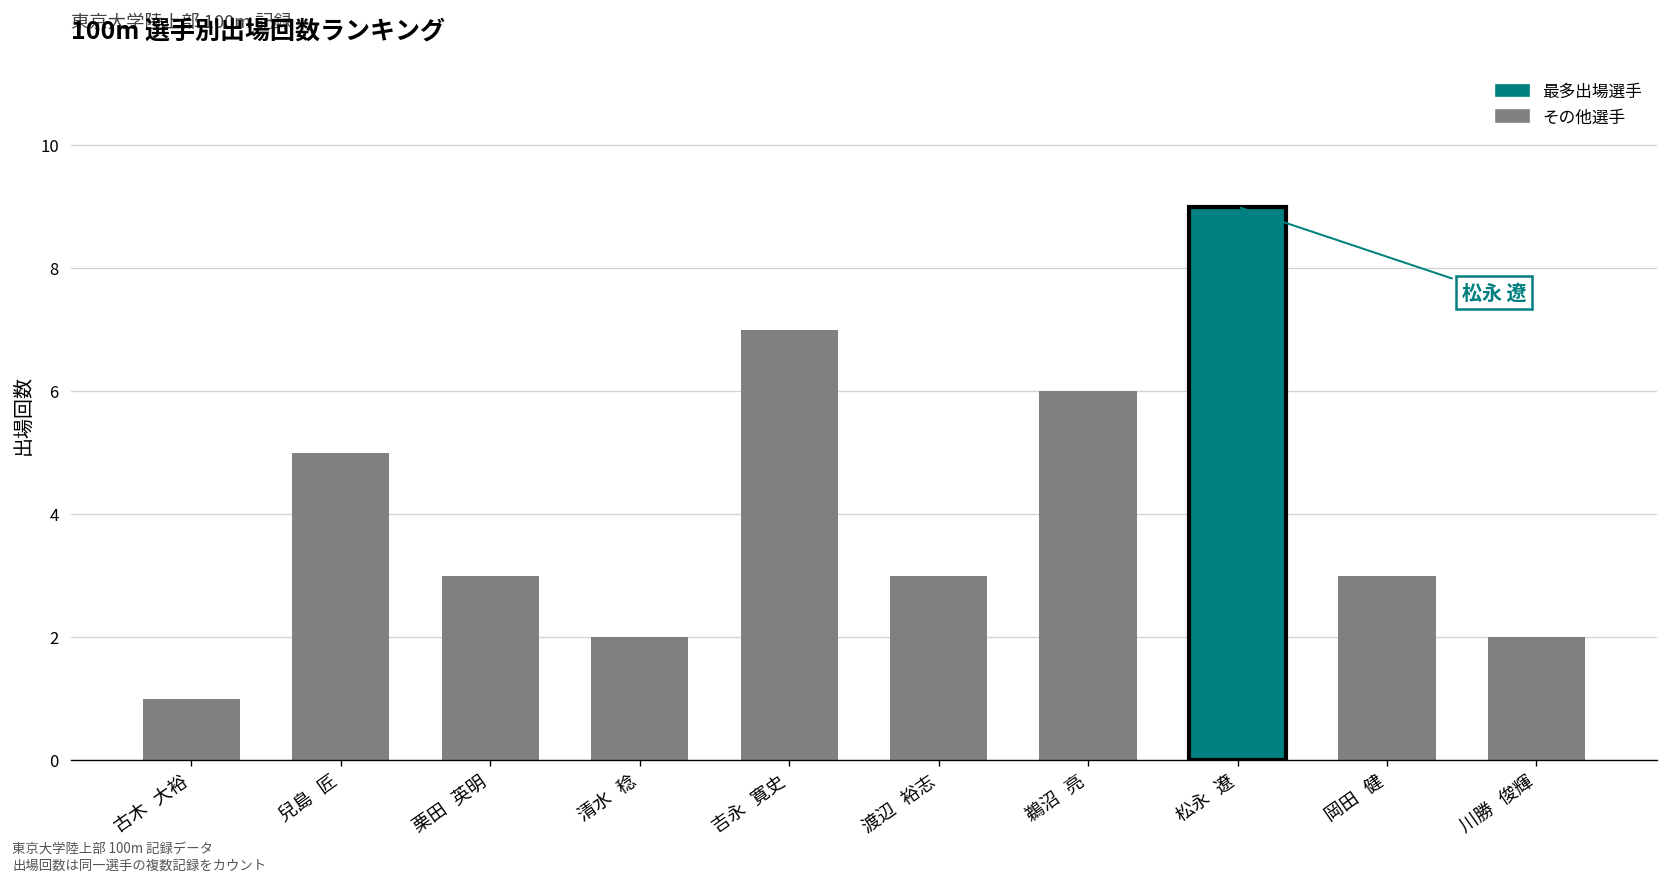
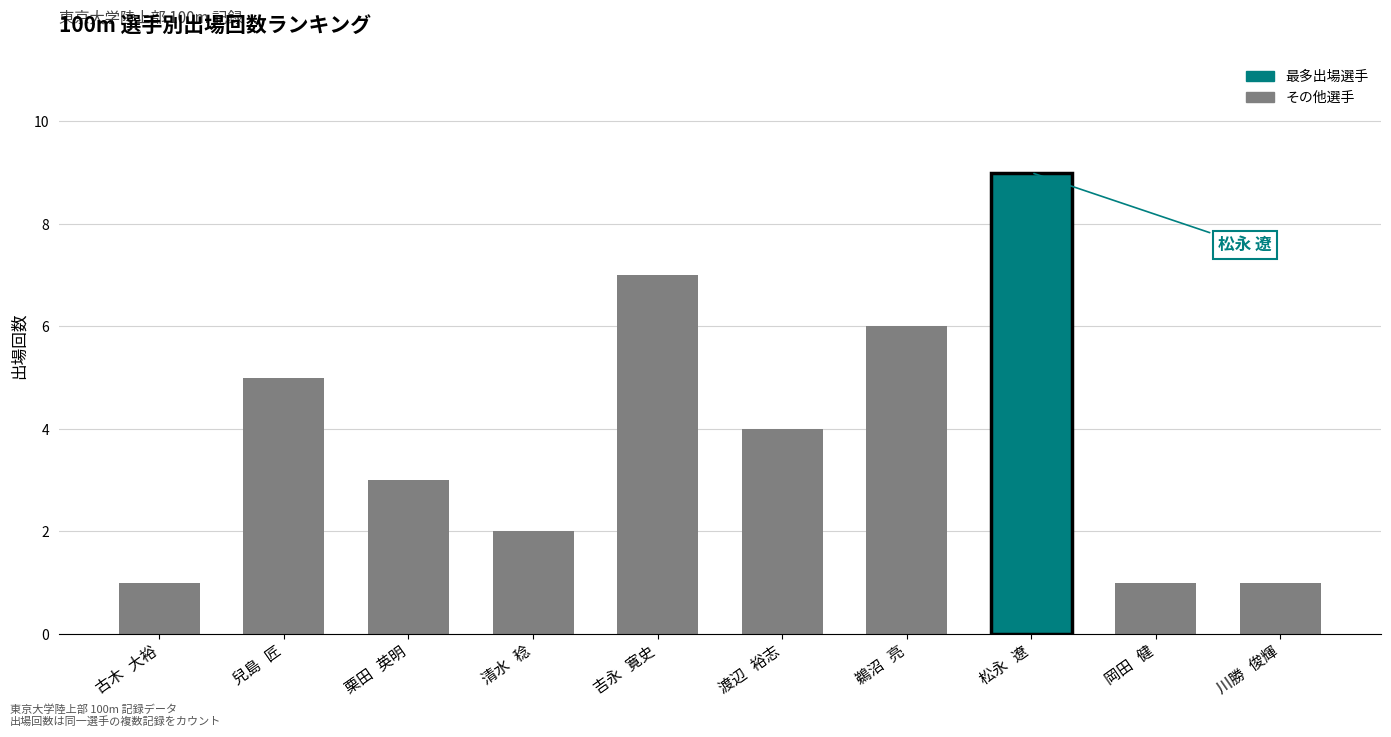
渡辺 裕志: 3 -> 4
岡田 健: 3 -> 1
川勝 俊輝: 2 -> 1
